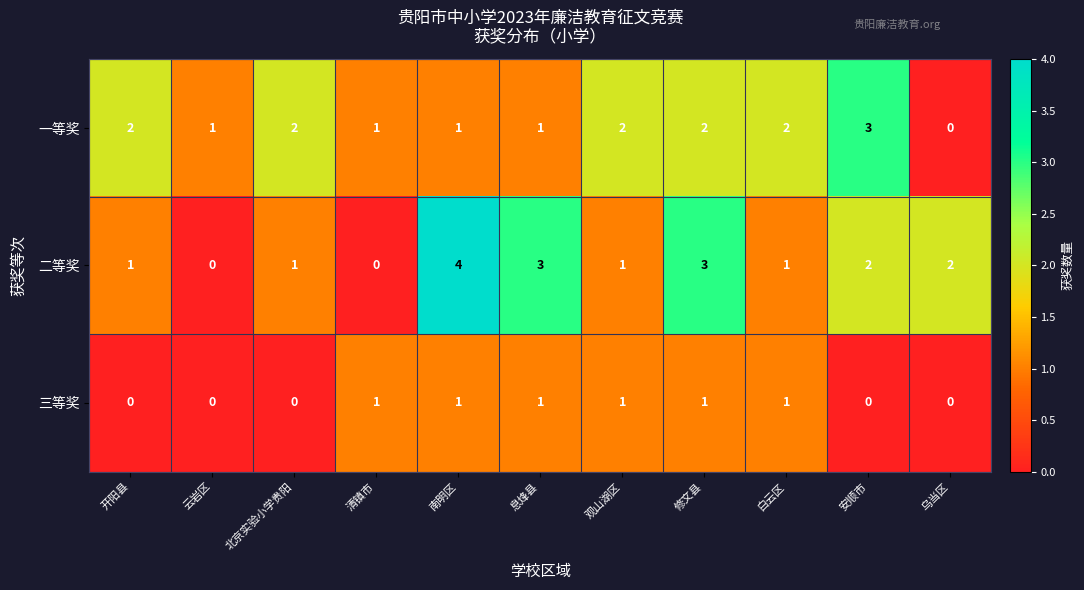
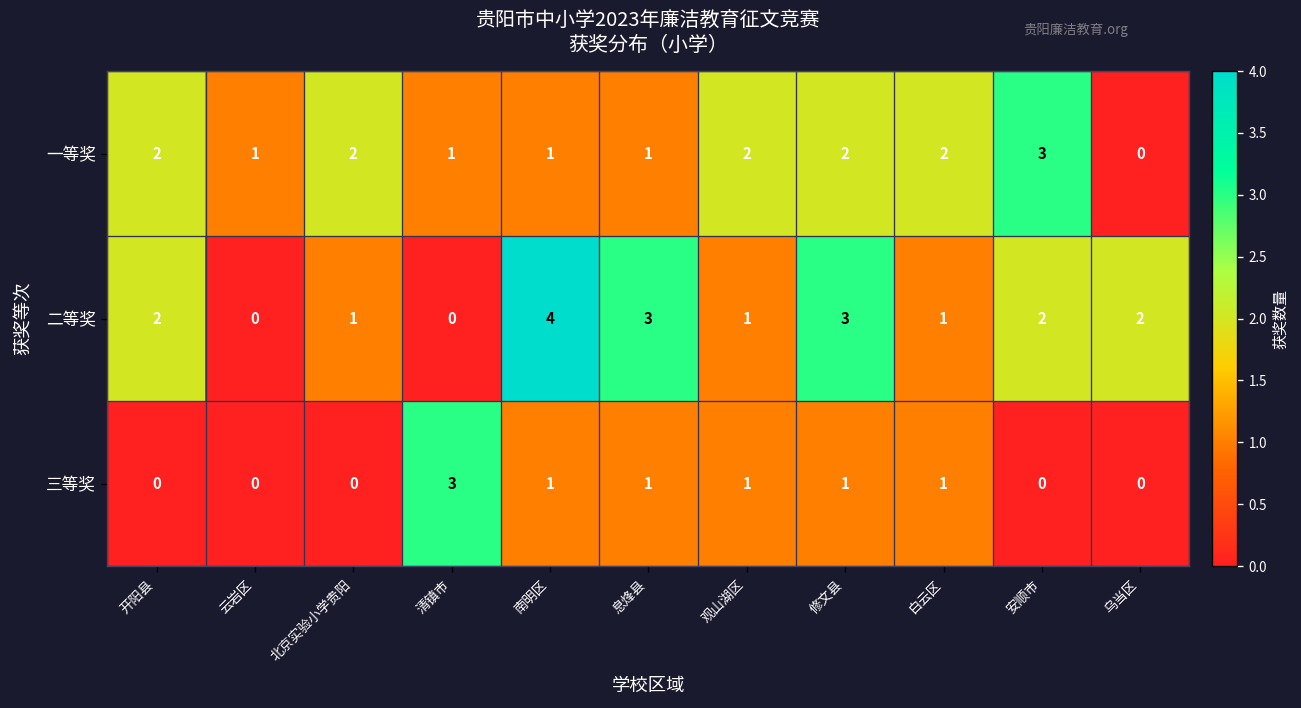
二等奖, 开阳县: 1 -> 2
三等奖, 清镇市: 1 -> 3
